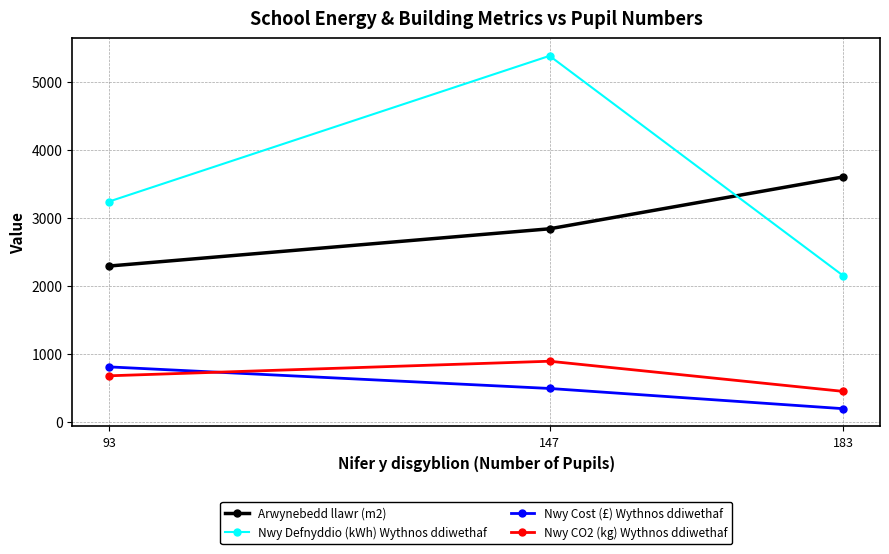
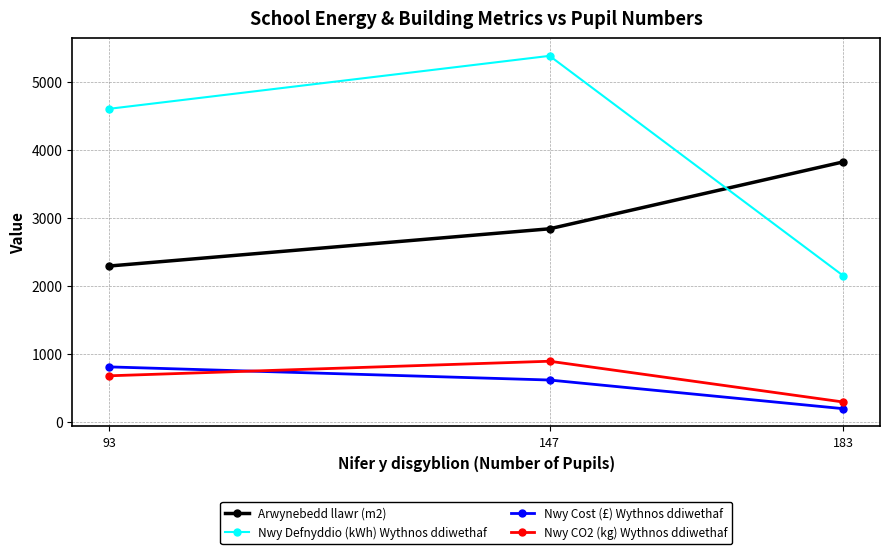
Nwy Defnyddio (kWh) Wythnos ddiwethaf, 93: 3200 -> 4600
Nwy Cost (£) Wythnos ddiwethaf, 147: 500 -> 600
Arwynebedd llawr (m2), 183: 3600 -> 3800
Nwy CO2 (kg) Wythnos ddiwethaf, 183: 500 -> 300
